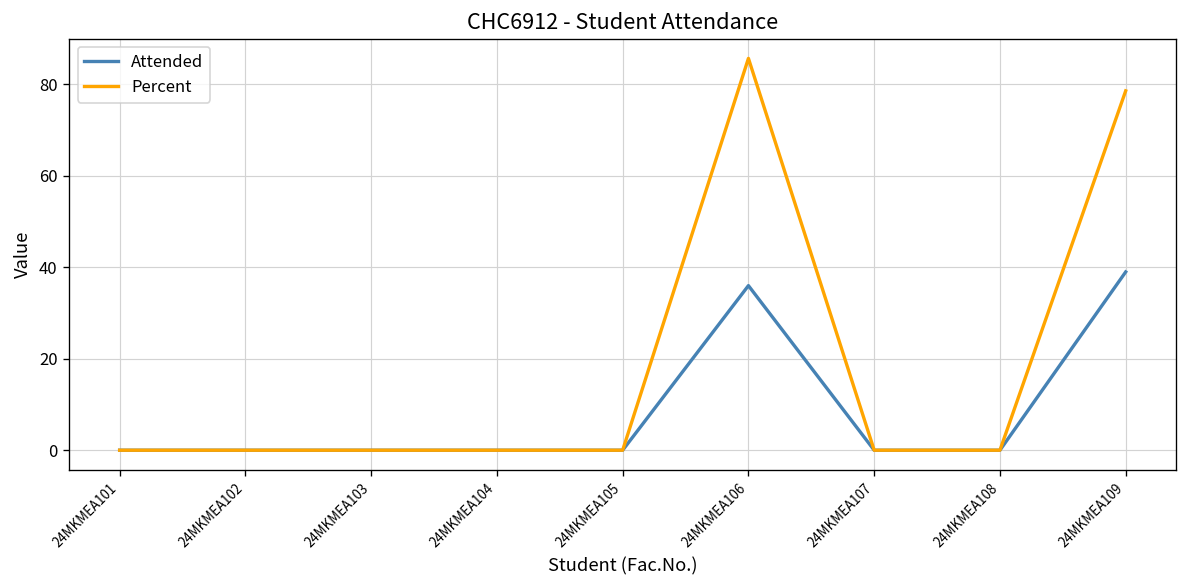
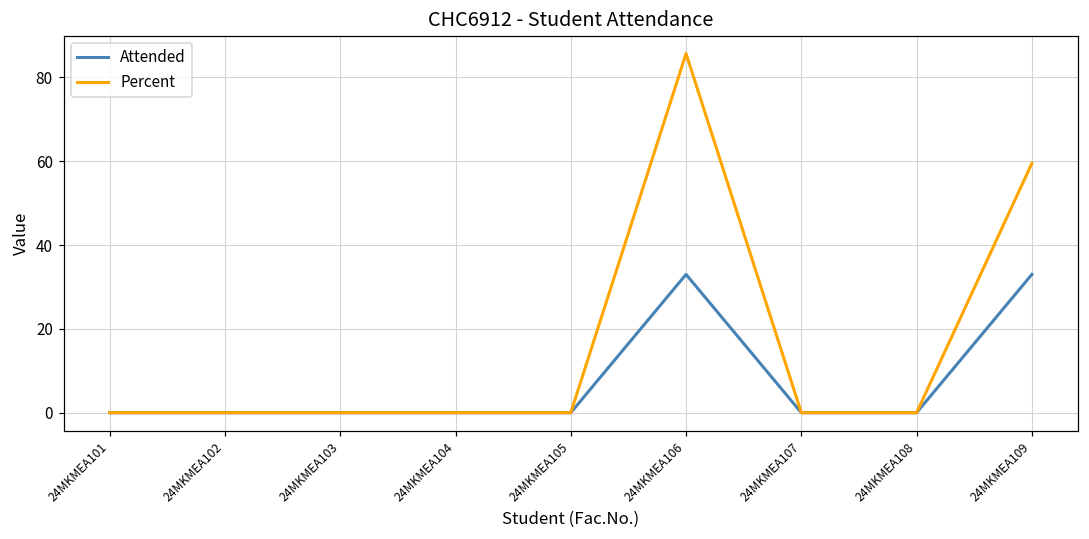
Attended, 24MKMEA106: 36 -> 33
Attended, 24MKMEA109: 39 -> 33
Percent, 24MKMEA109: 79 -> 60
